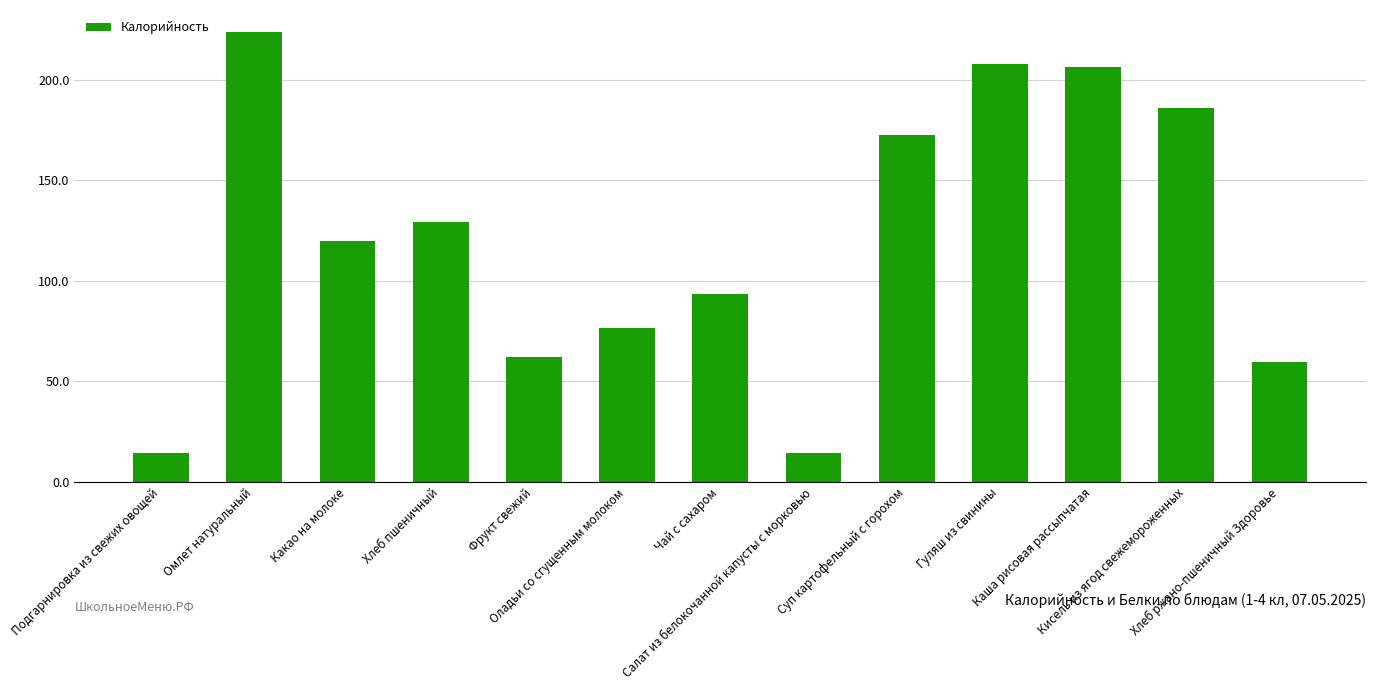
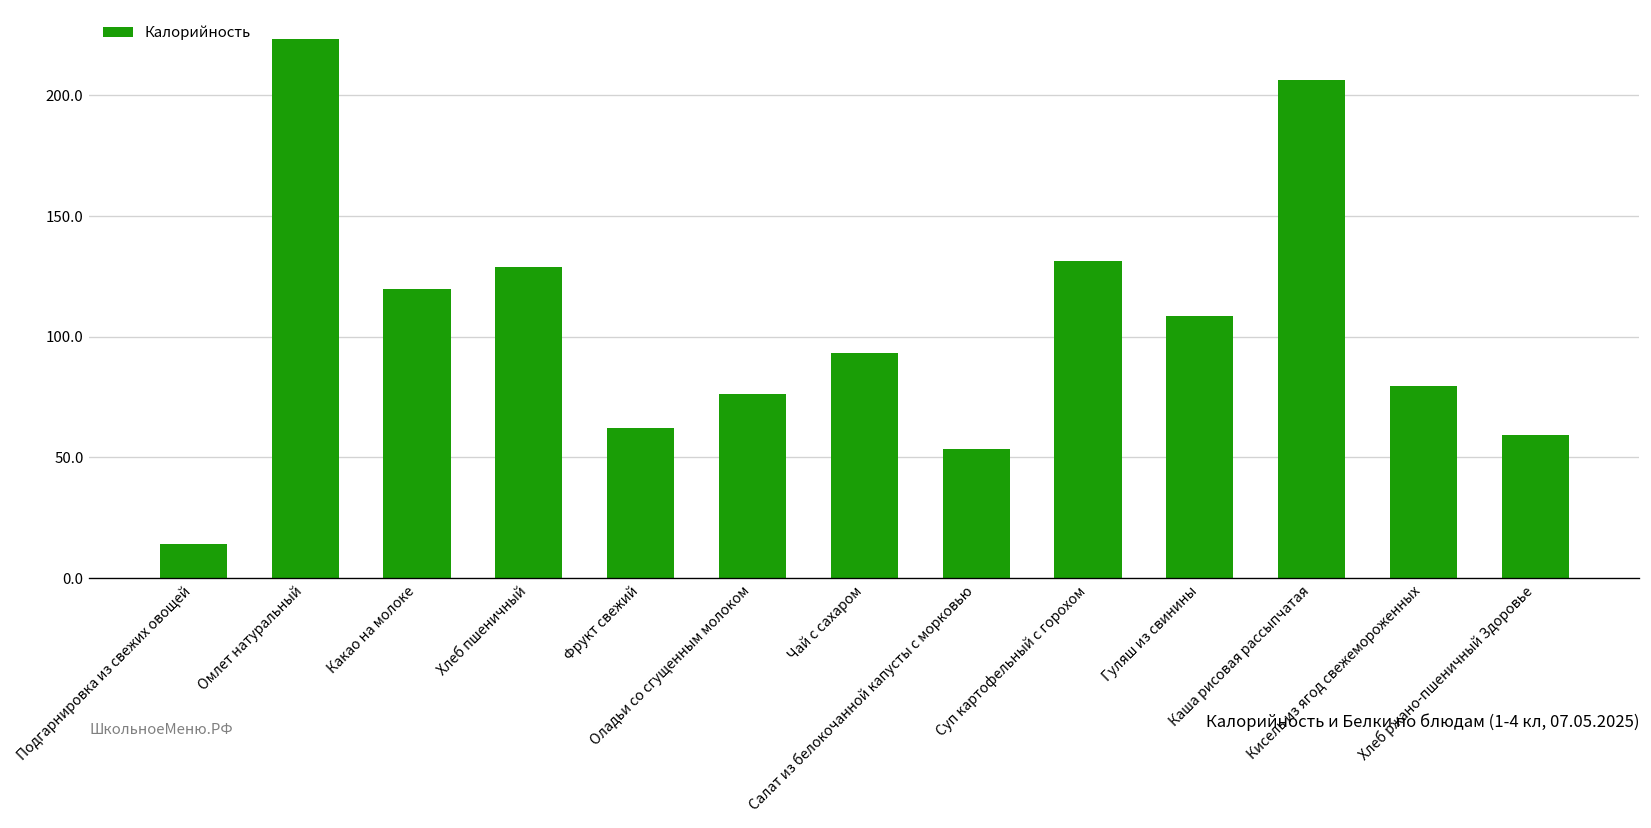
Салат из белокочанной капусты с морковью: 14 -> 54
Суп картофельный с горохом: 172 -> 131
Гуляш из свинины: 208 -> 109
Кисель из ягод свежемороженных: 186 -> 80
